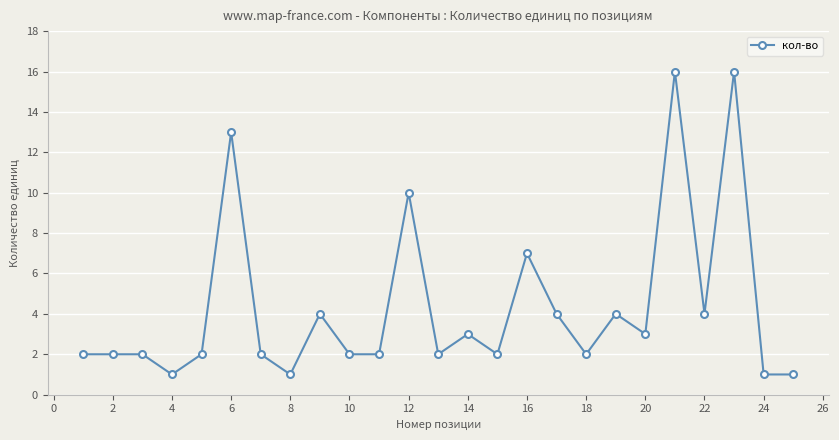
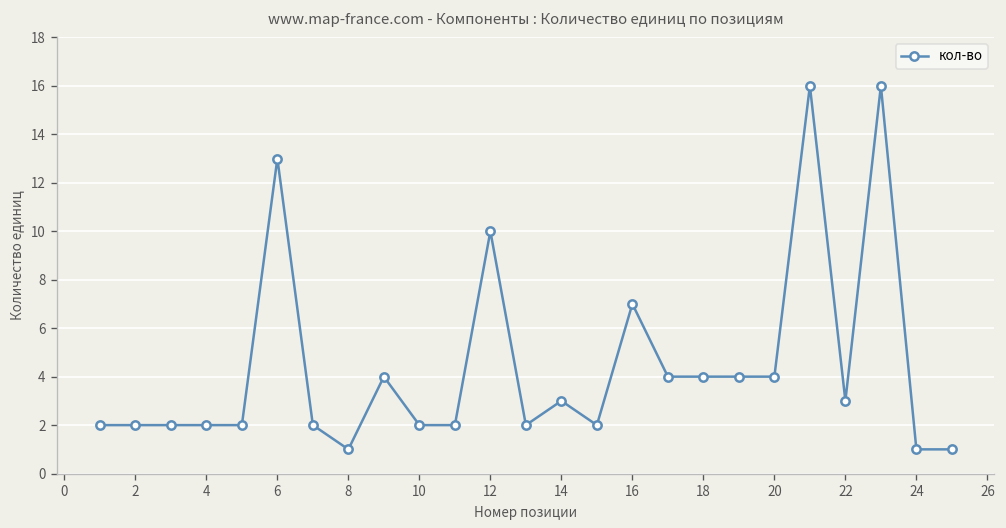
4: 1 -> 2
18: 2 -> 4
20: 3 -> 4
22: 4 -> 3
